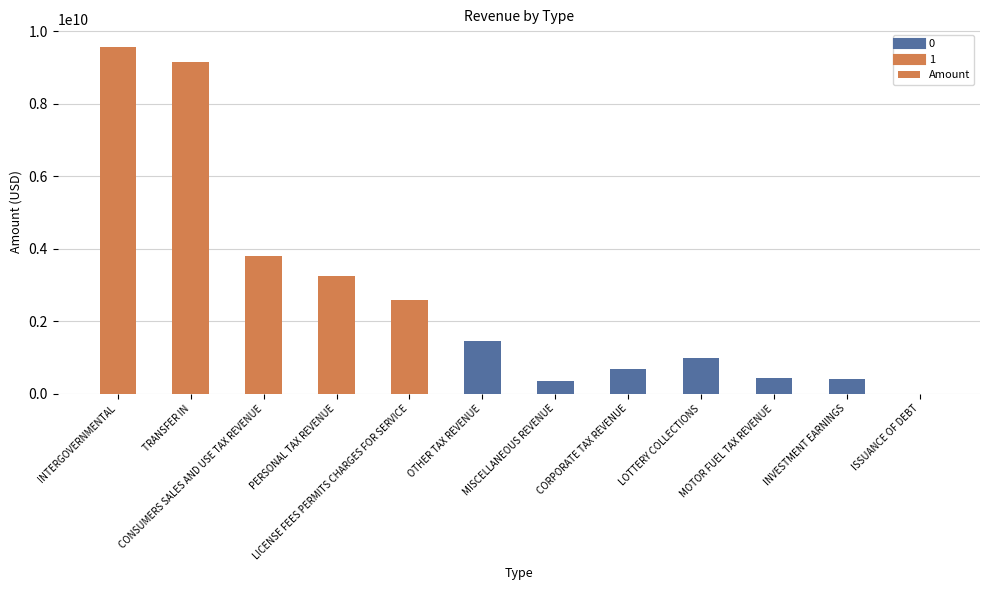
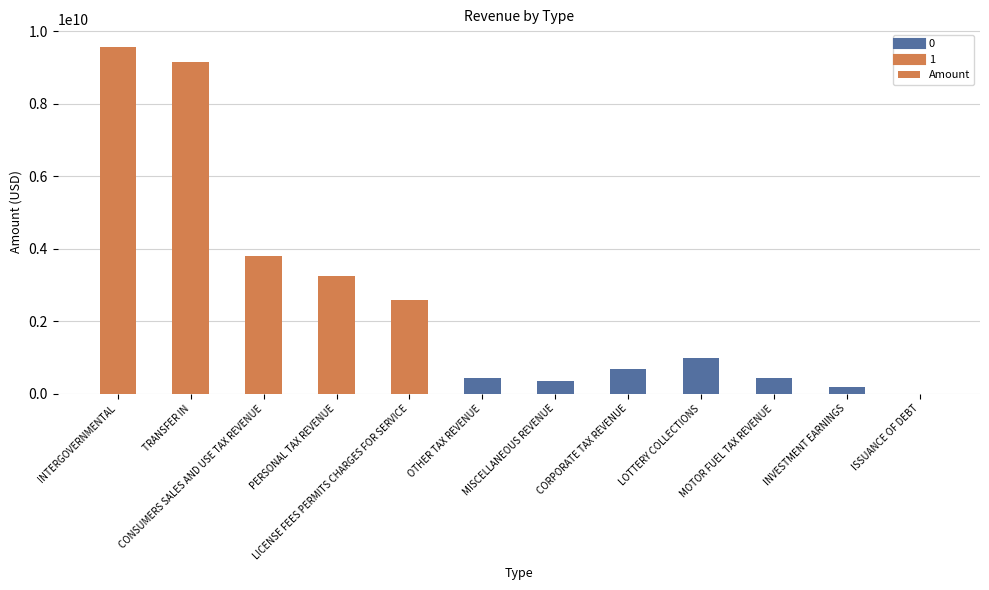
OTHER TAX REVENUE: 1400000000 -> 400000000
INVESTMENT EARNINGS: 400000000 -> 200000000
